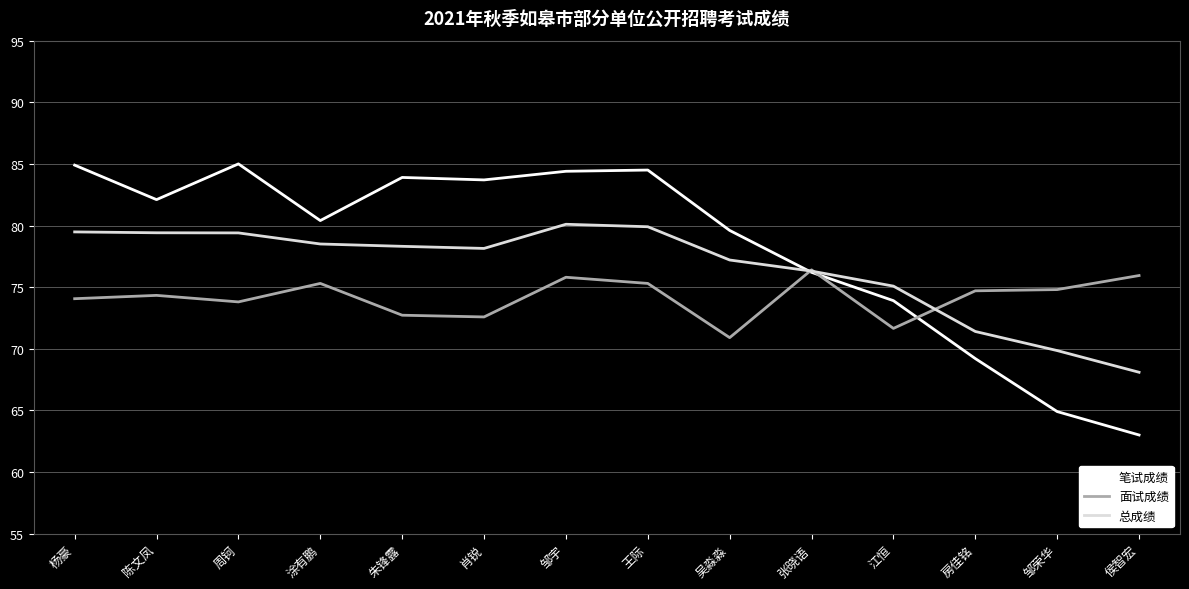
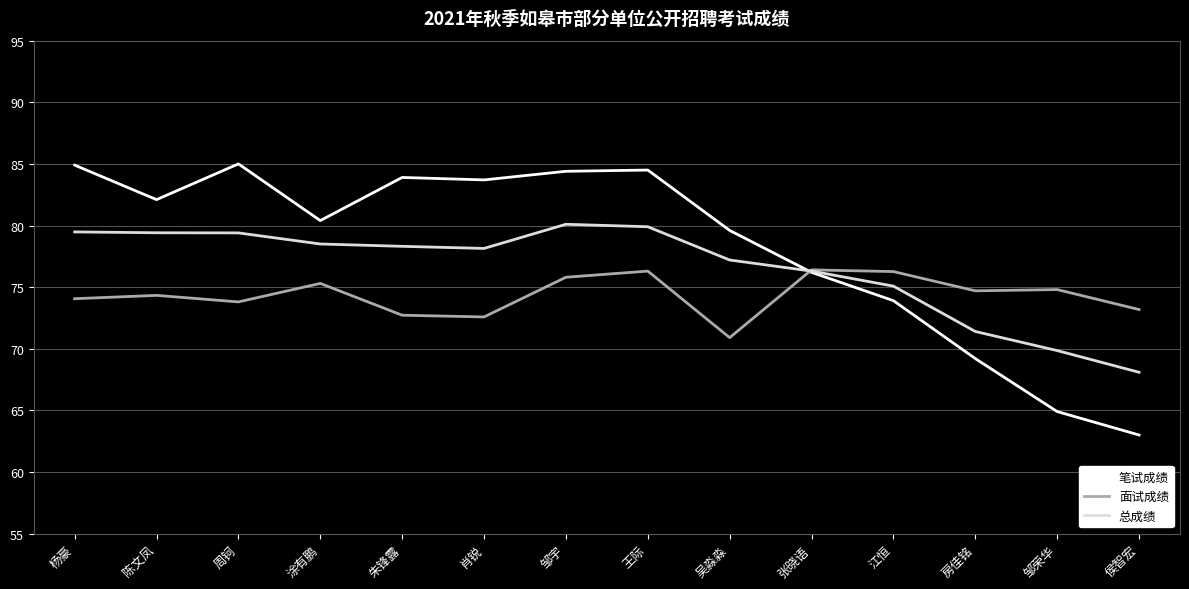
面试成绩, 王际: 75.3 -> 76.3
面试成绩, 江恒: 71.7 -> 76.3
面试成绩, 侯智宏: 75.9 -> 73.2
